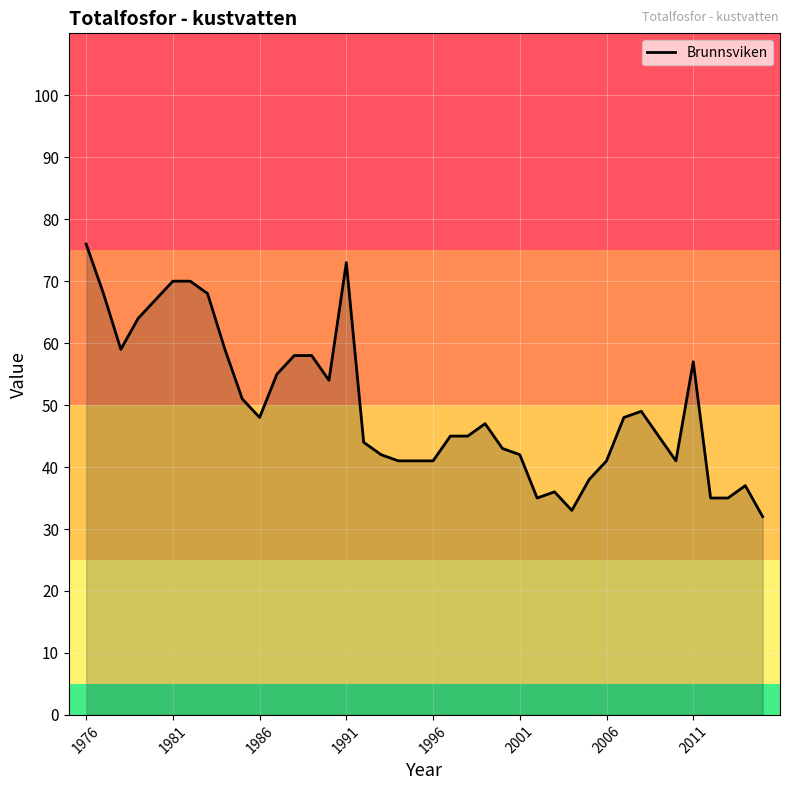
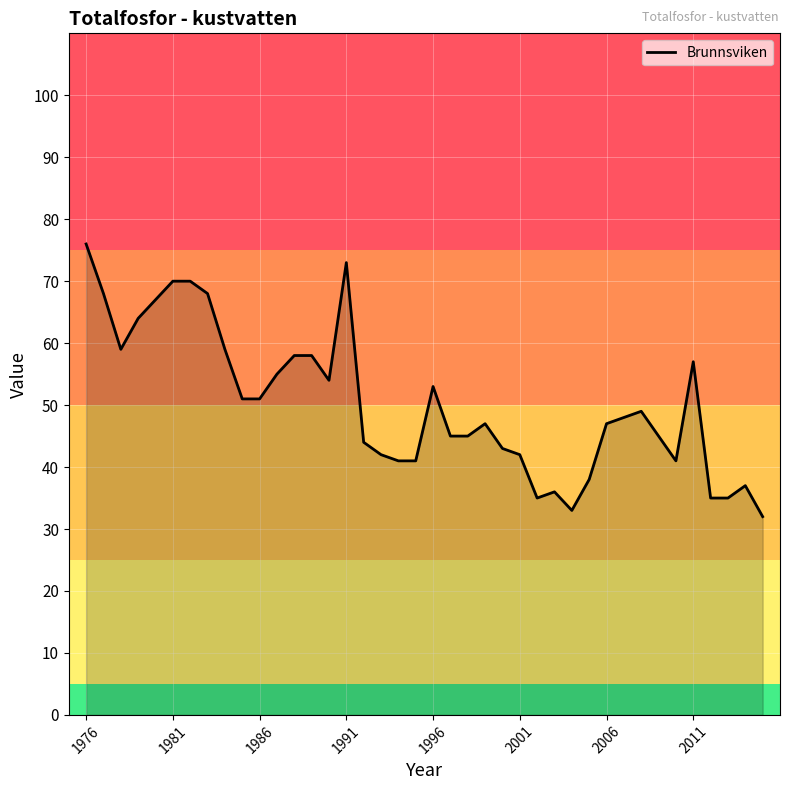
1986: 48 -> 51
1996: 41 -> 53
2006: 41 -> 47
